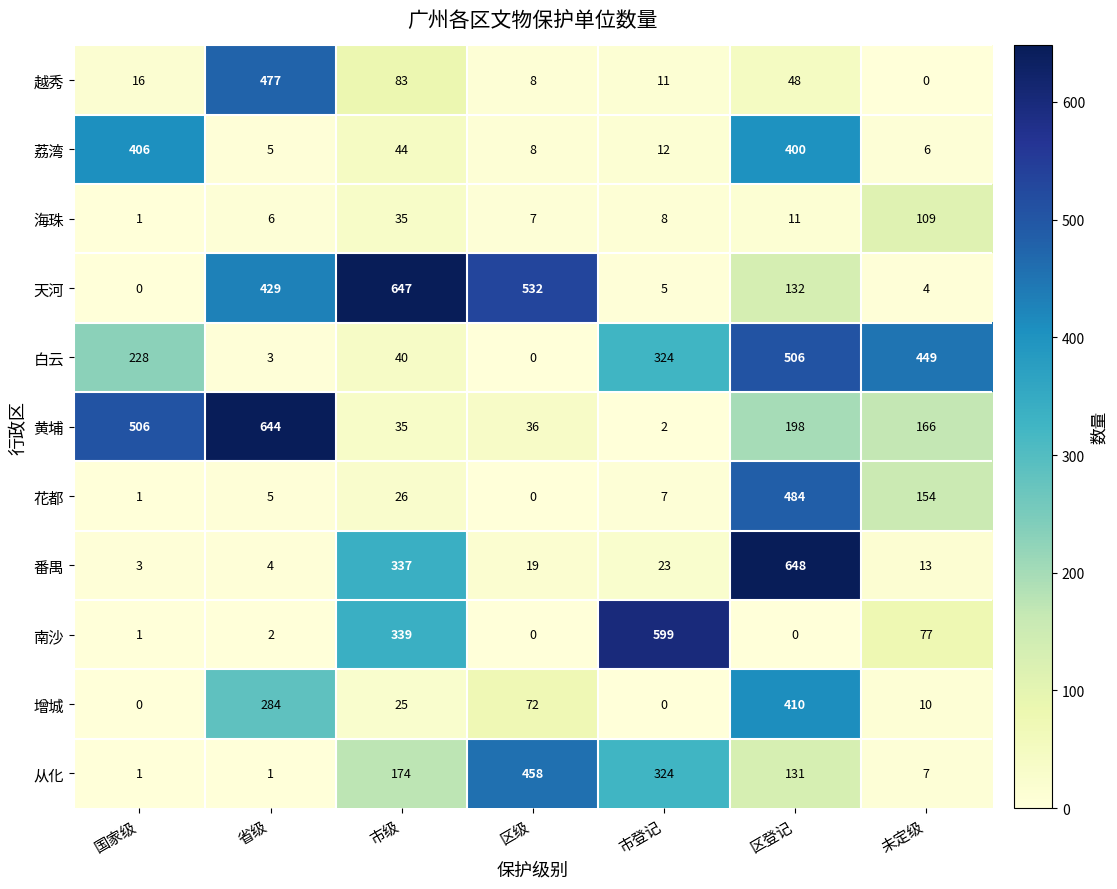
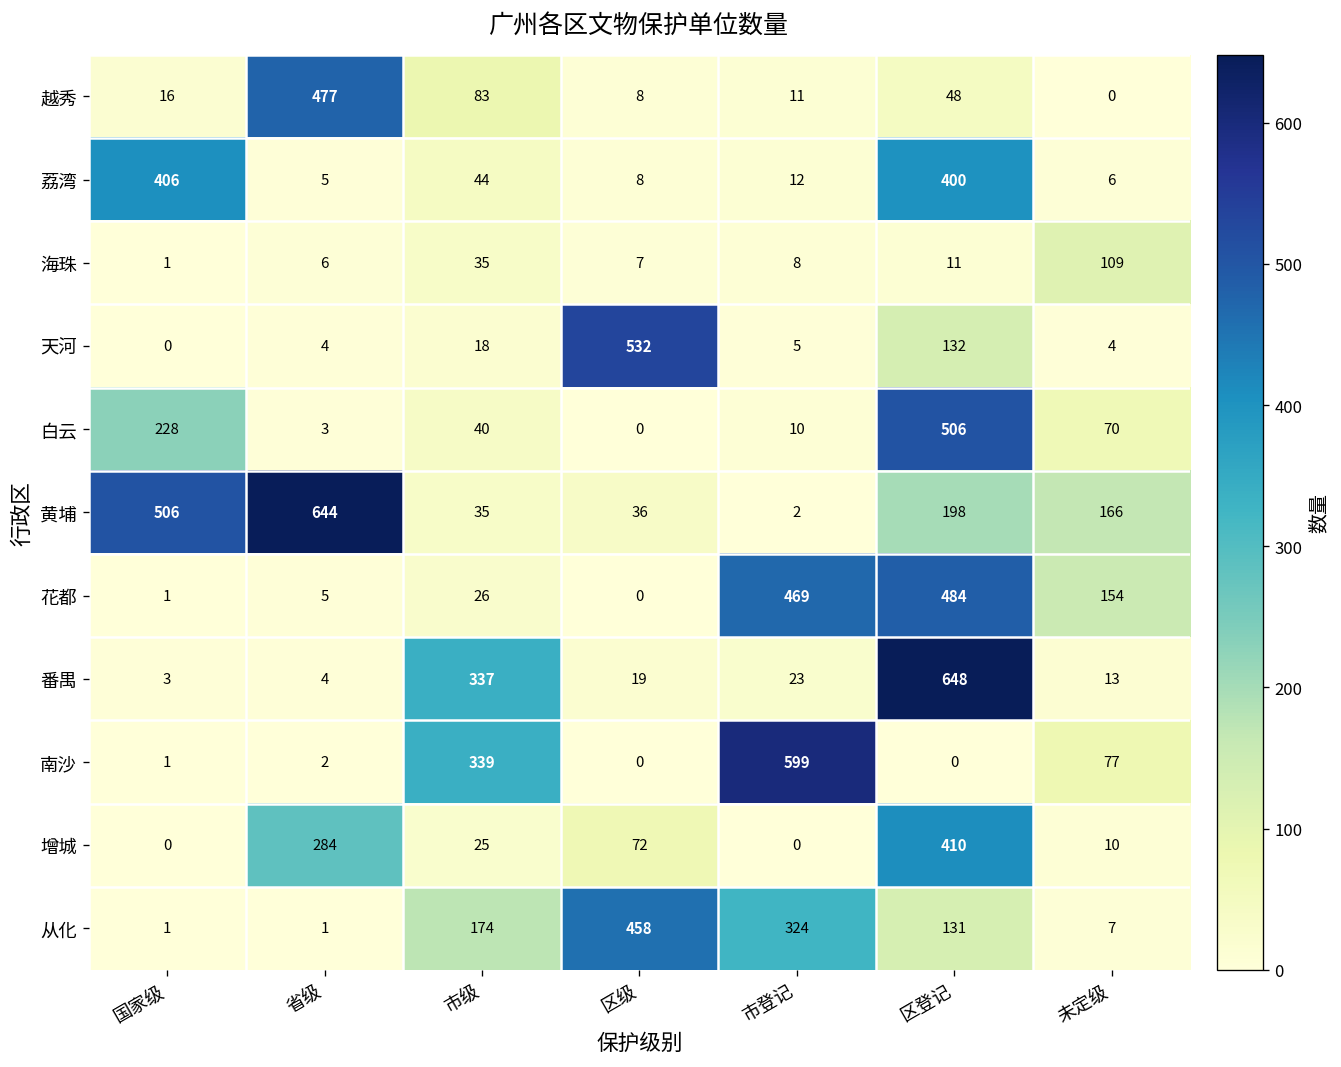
天河, 省级: 429 -> 4
天河, 市级: 647 -> 18
白云, 市登记: 324 -> 10
白云, 未定级: 449 -> 70
花都, 市登记: 7 -> 469
